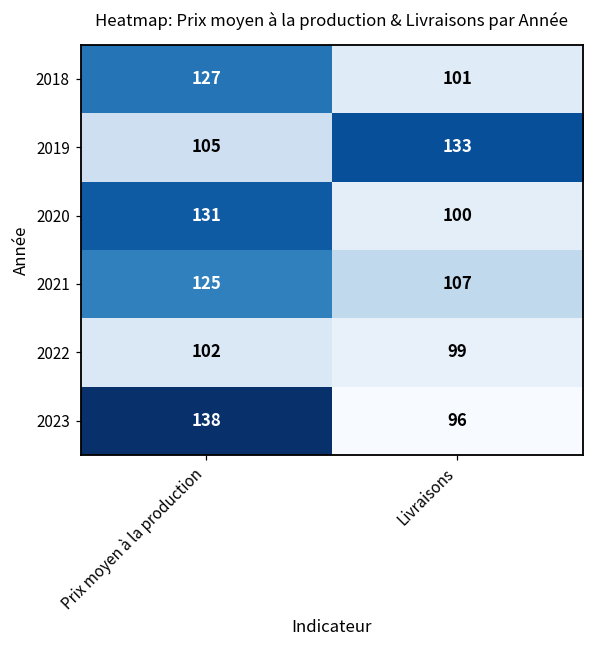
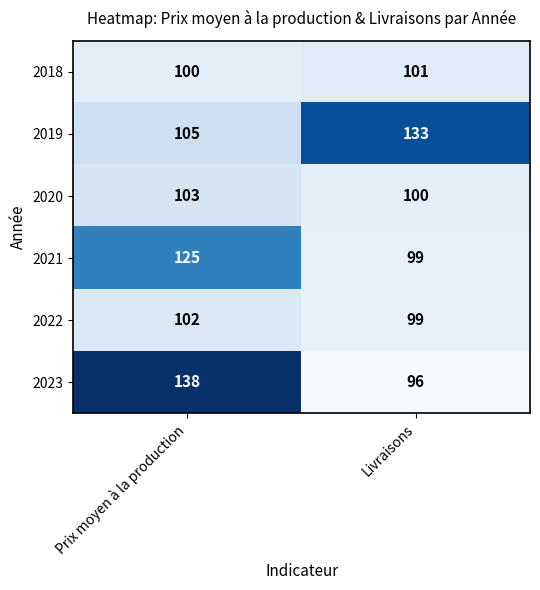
2018, Prix moyen à la production: 127 -> 100
2020, Prix moyen à la production: 131 -> 103
2021, Livraisons: 107 -> 99
